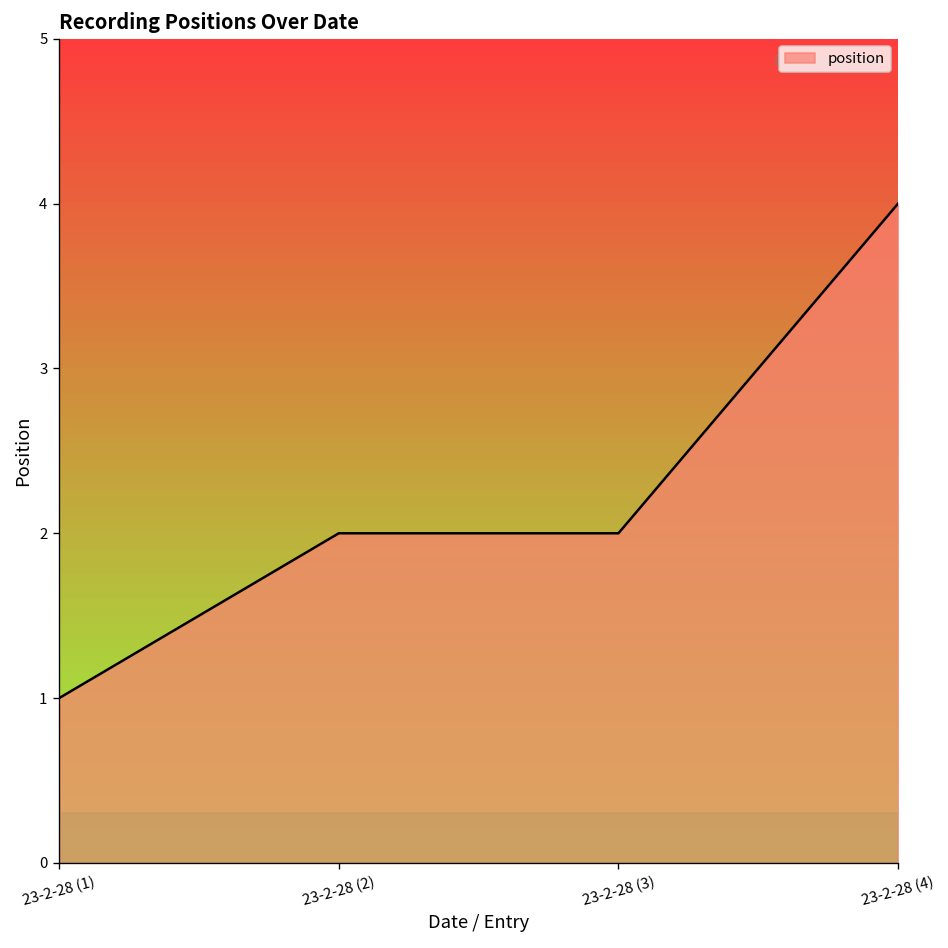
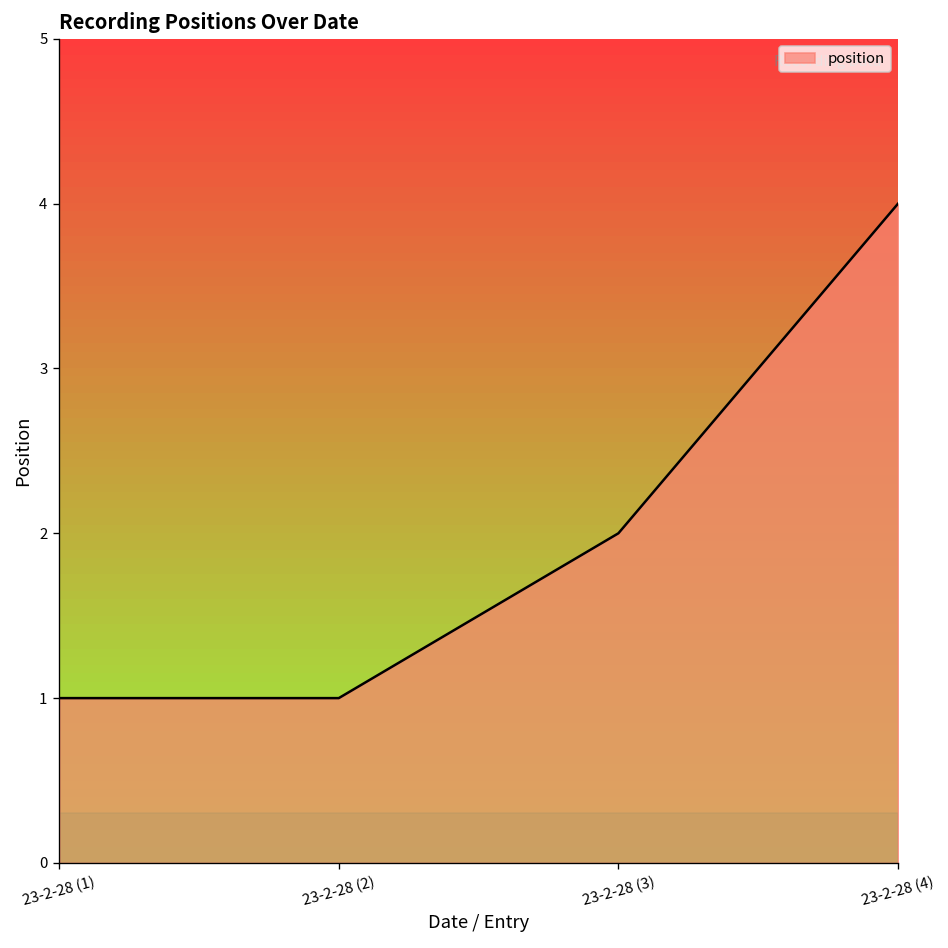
23-2-28 (2): 2 -> 1
